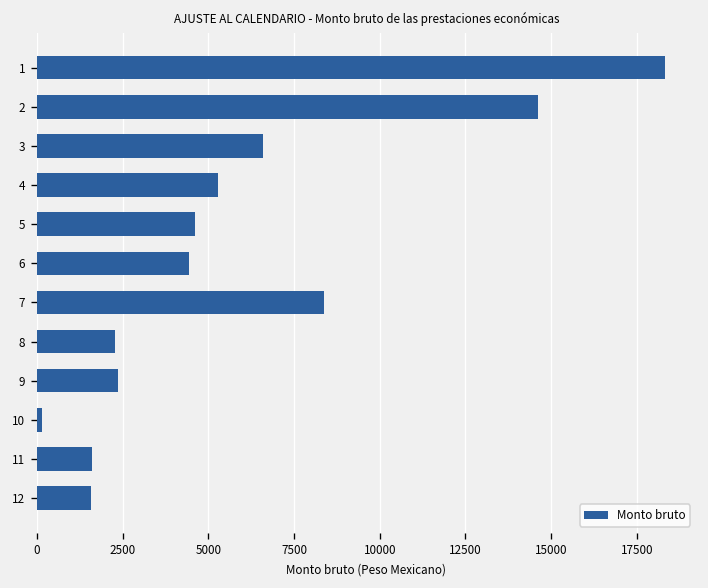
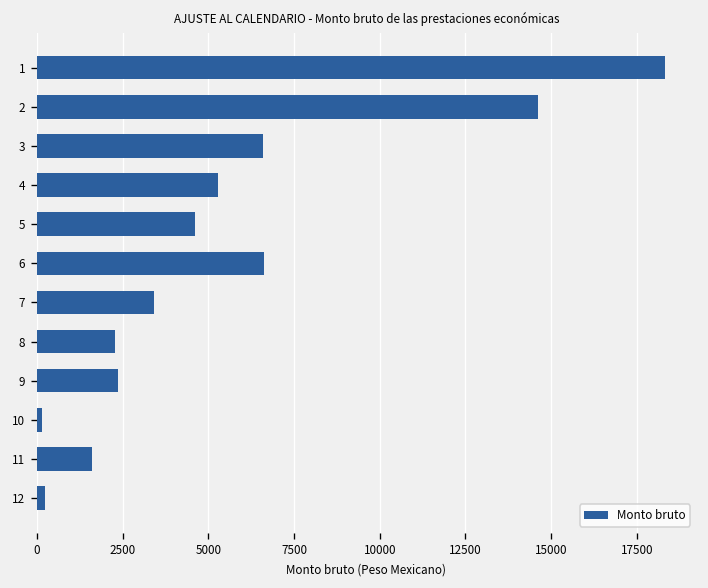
6: 4400 -> 6600
7: 8400 -> 3400
12: 1600 -> 200
